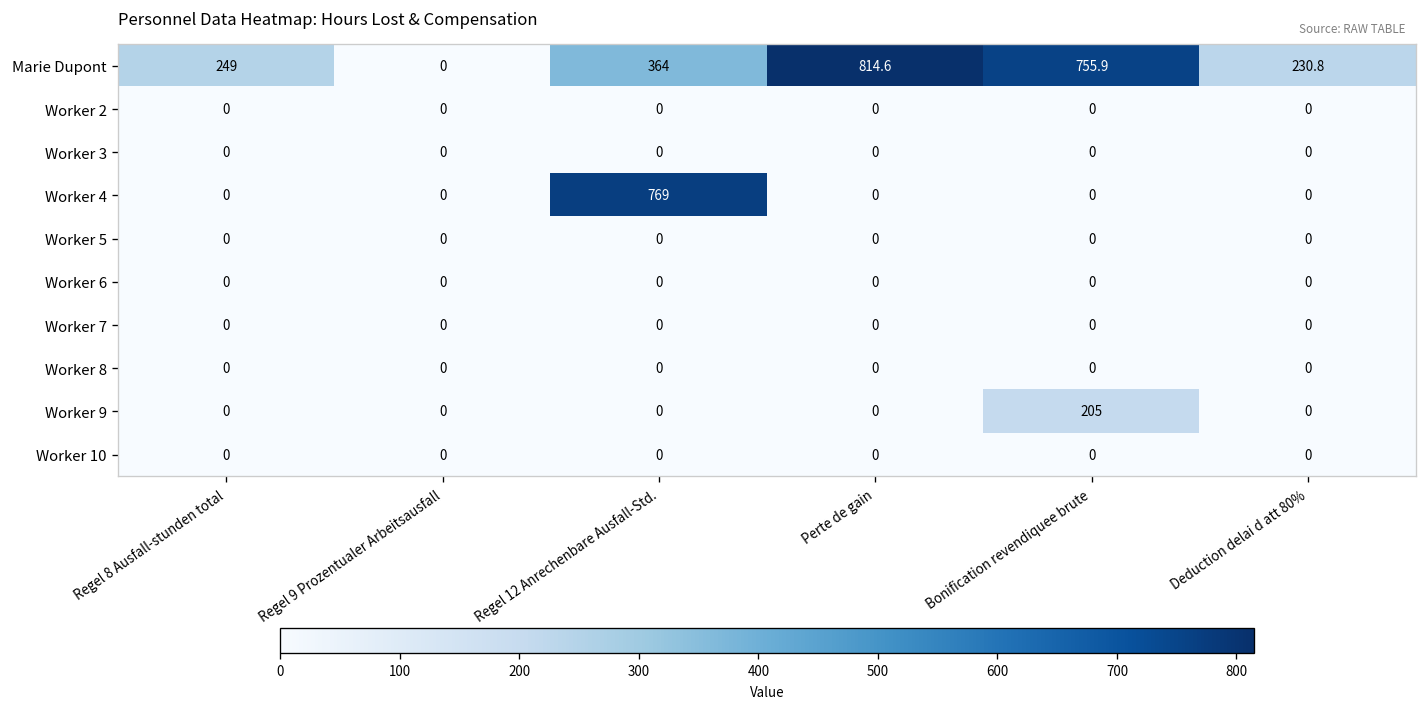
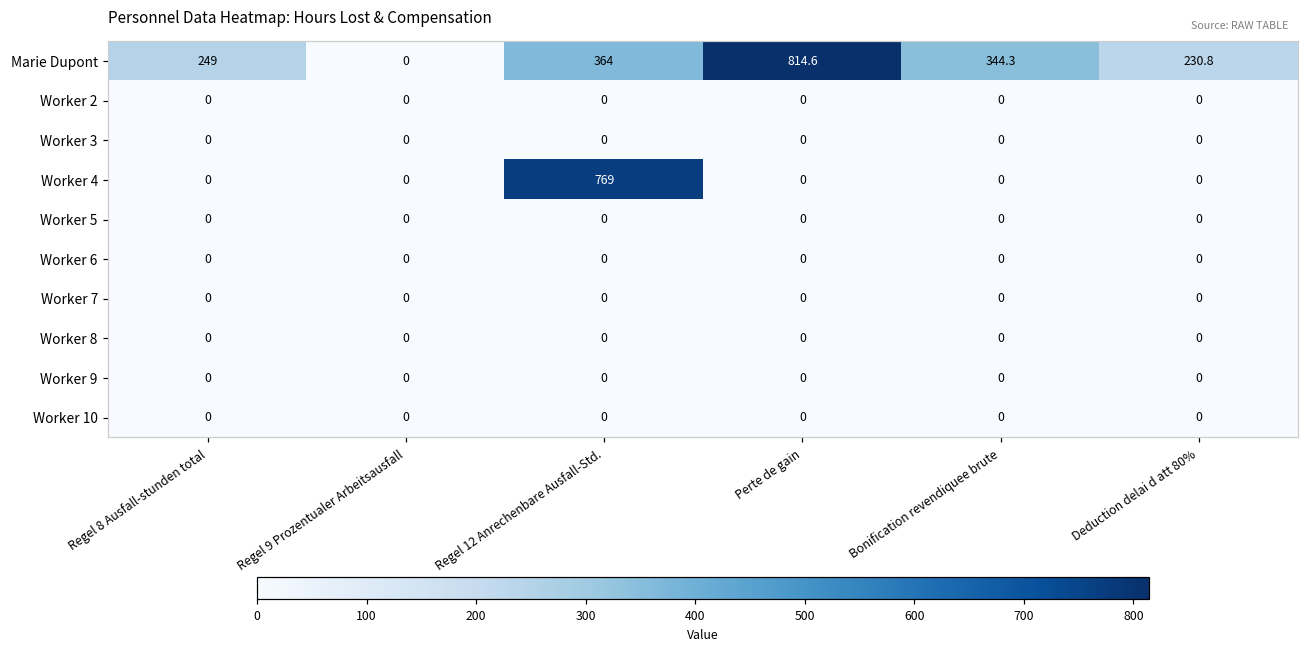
Marie Dupont, Bonification revendiquee brute: 755.9 -> 344.3
Worker 9, Bonification revendiquee brute: 205 -> 0
